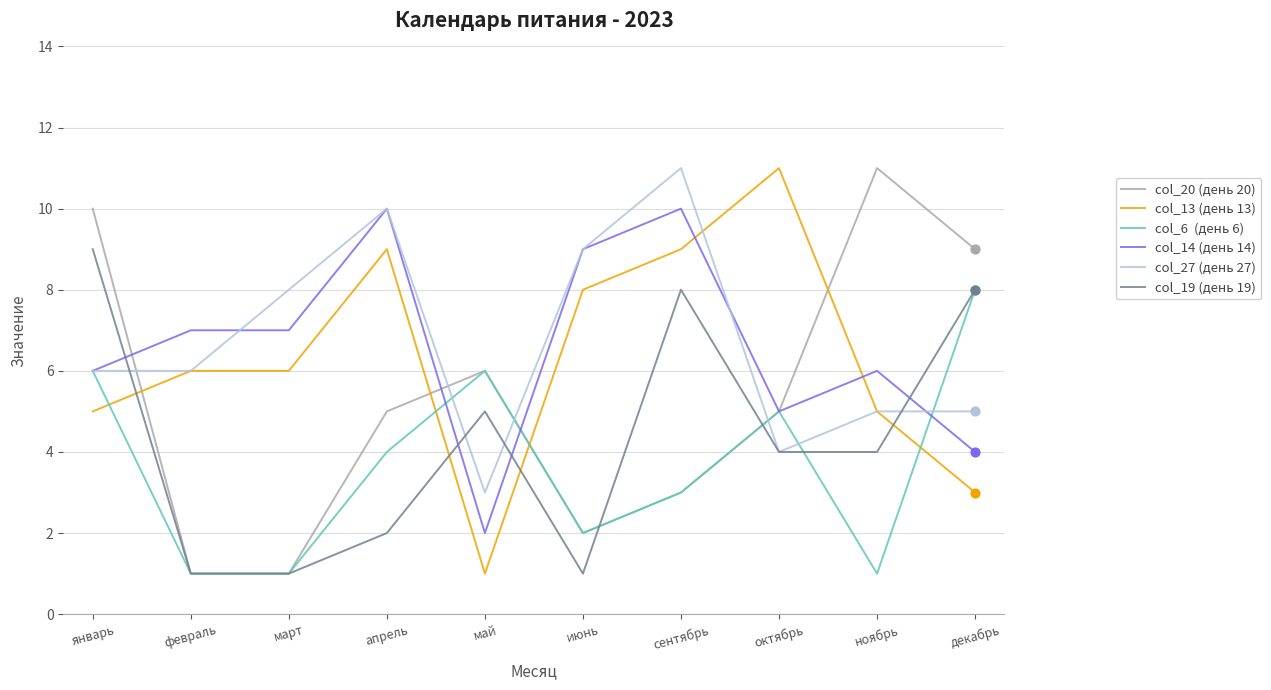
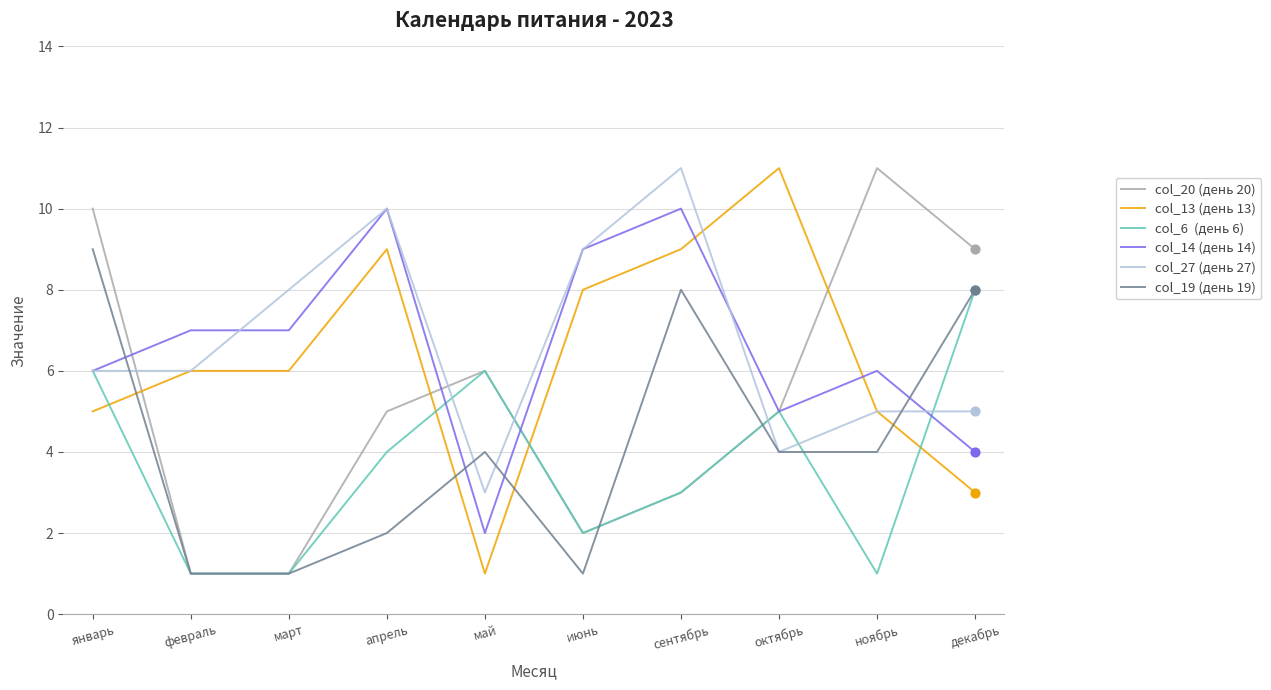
col_19 (день 19), май: 5 -> 4
